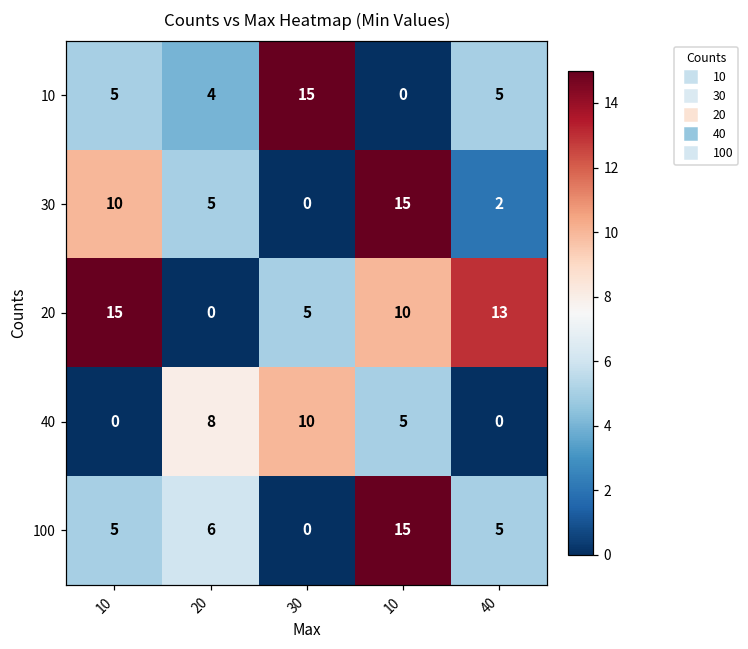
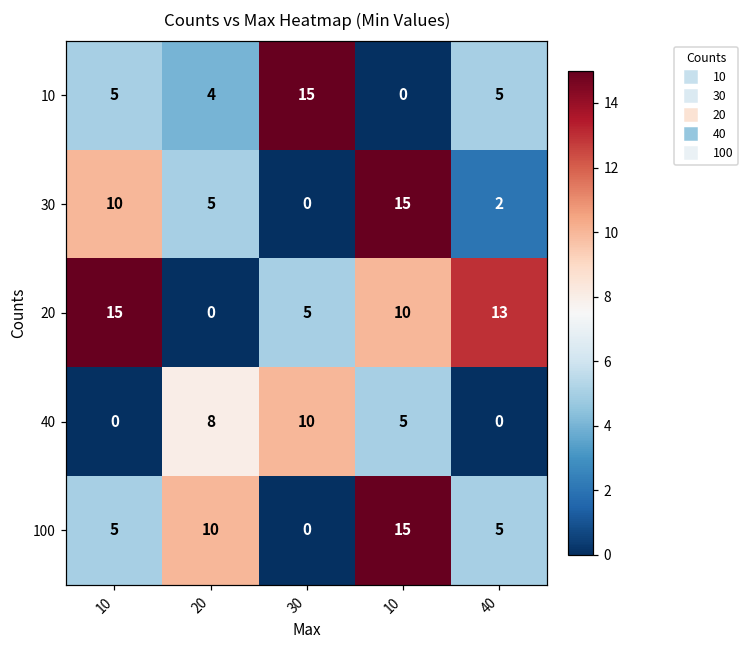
100, 20: 6 -> 10
